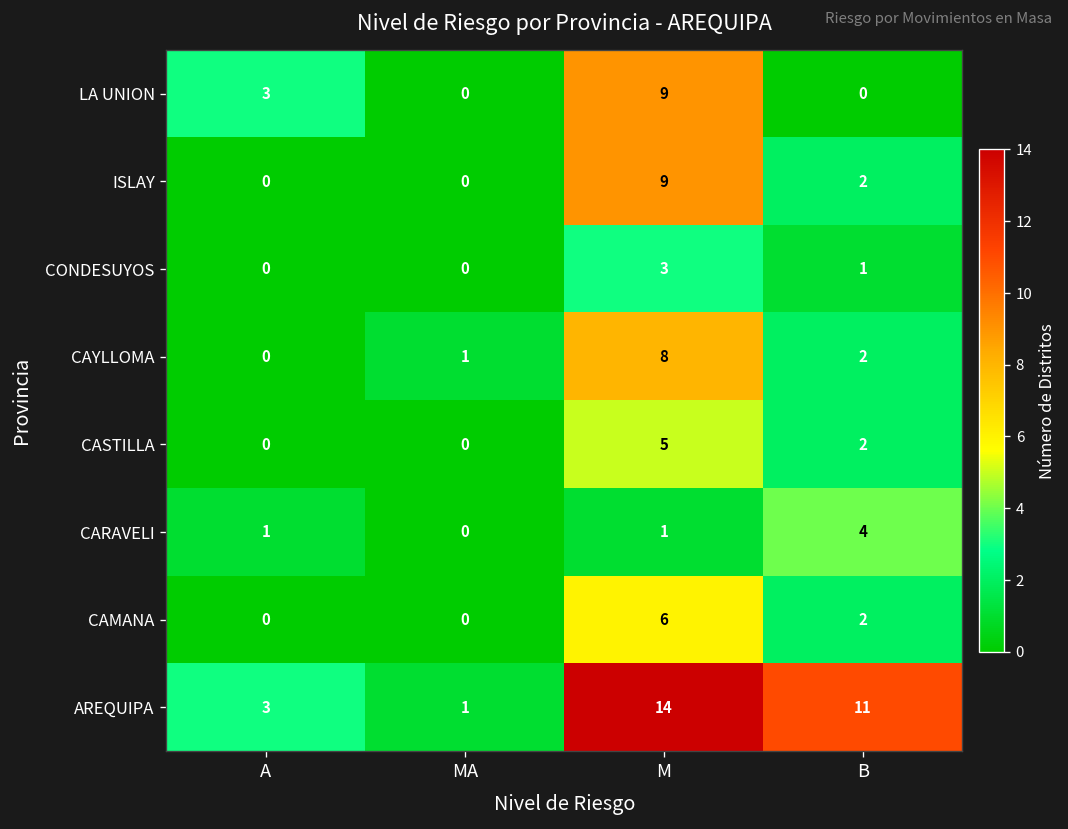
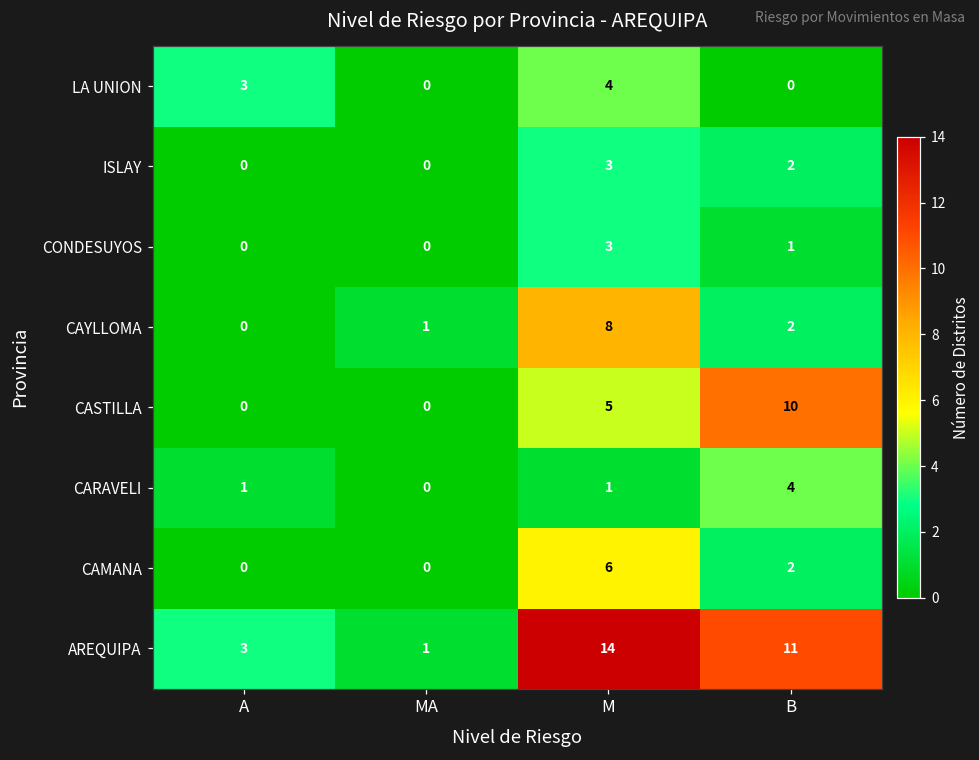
LA UNION, M: 9 -> 4
ISLAY, M: 9 -> 3
CASTILLA, B: 2 -> 10
